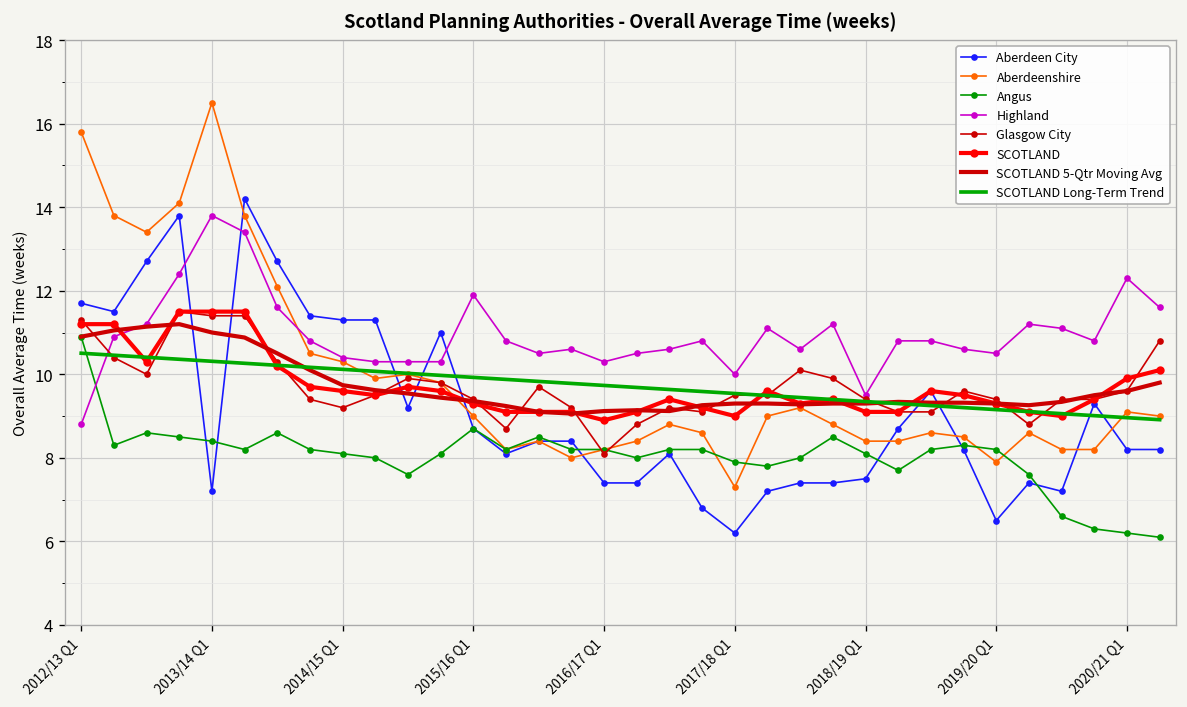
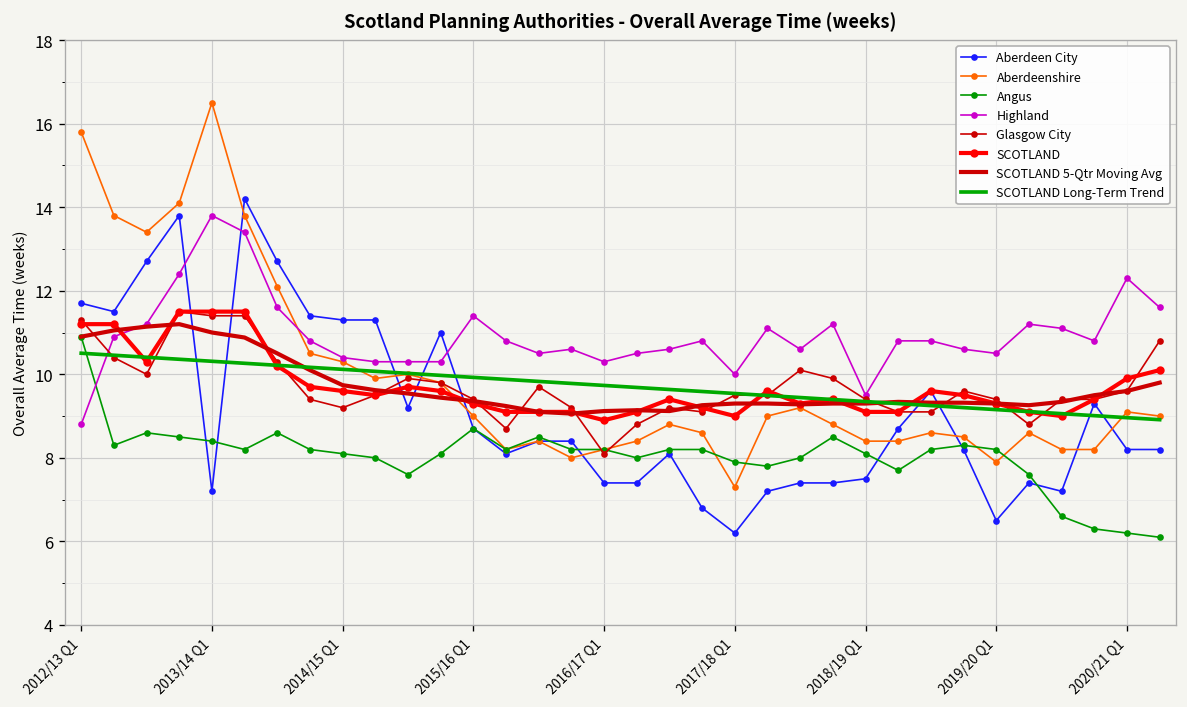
Highland, 2015/16 Q1: 11.9 -> 11.4
